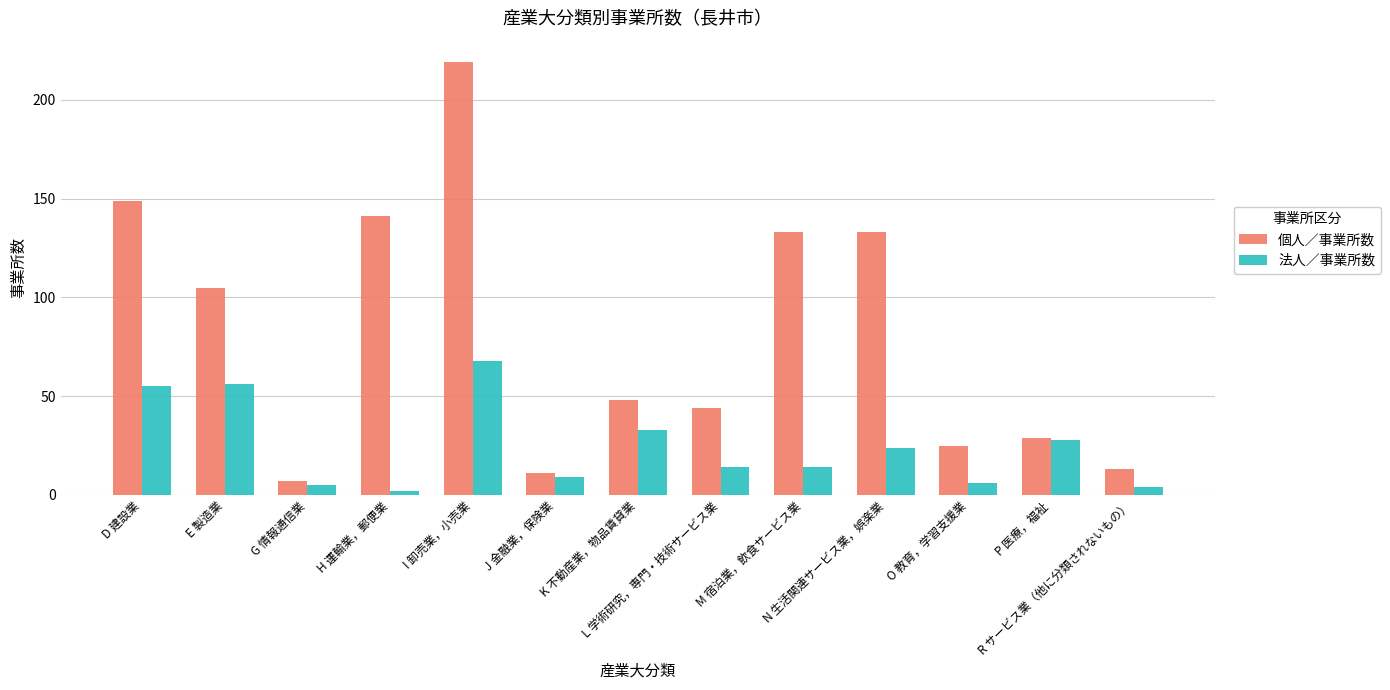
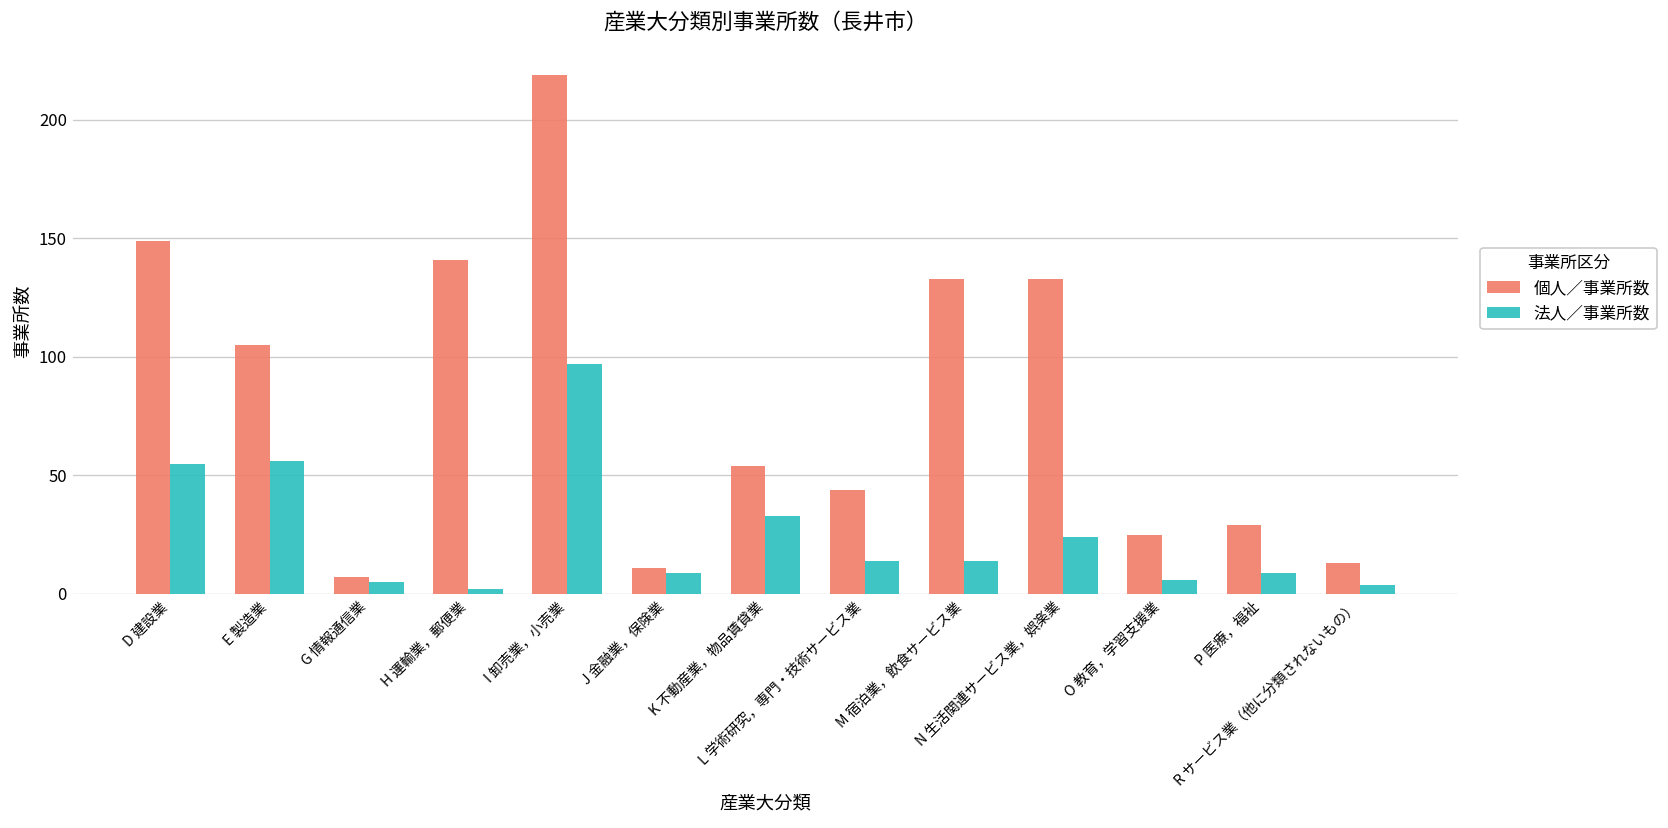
法人／事業所数, I 卸売業，小売業: 68 -> 97
個人／事業所数, K 不動産業，物品賃貸業: 48 -> 54
法人／事業所数, P 医療，福祉: 28 -> 9
